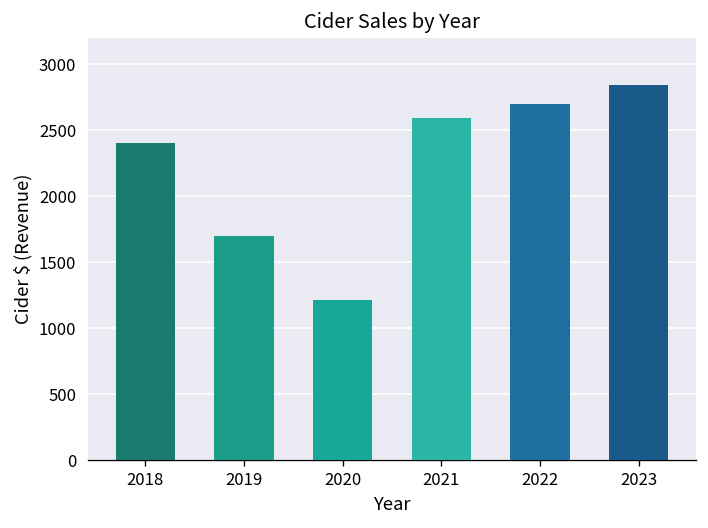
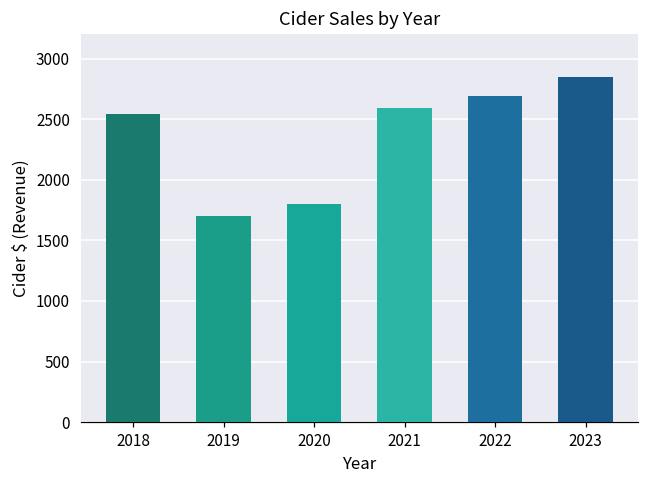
2018: 2400 -> 2550
2020: 1210 -> 1800
